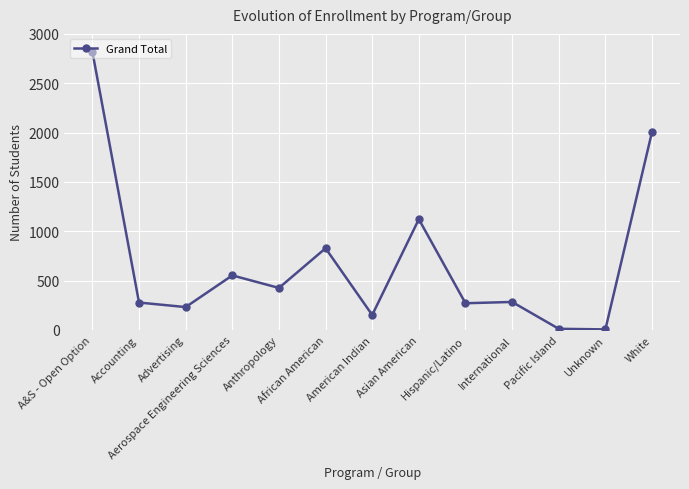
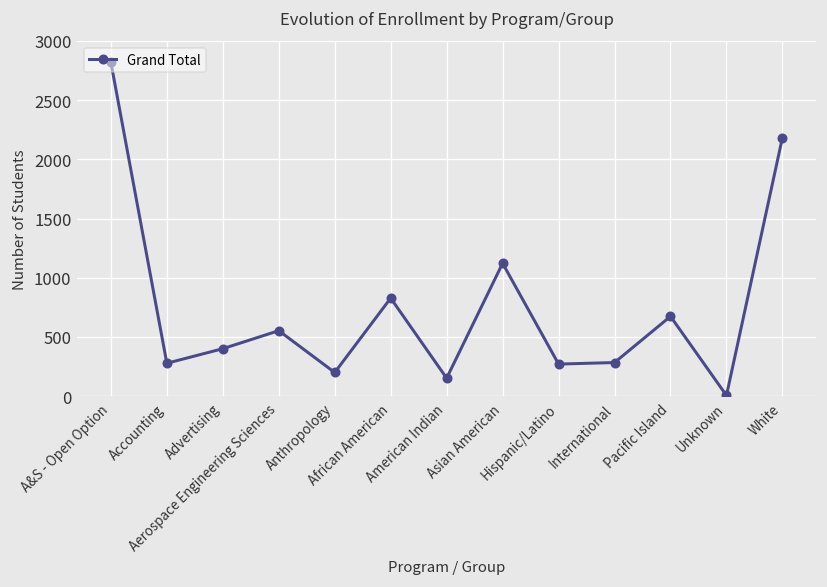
Advertising: 200 -> 400
Anthropology: 400 -> 200
Pacific Island: 0 -> 700
White: 2000 -> 2200
